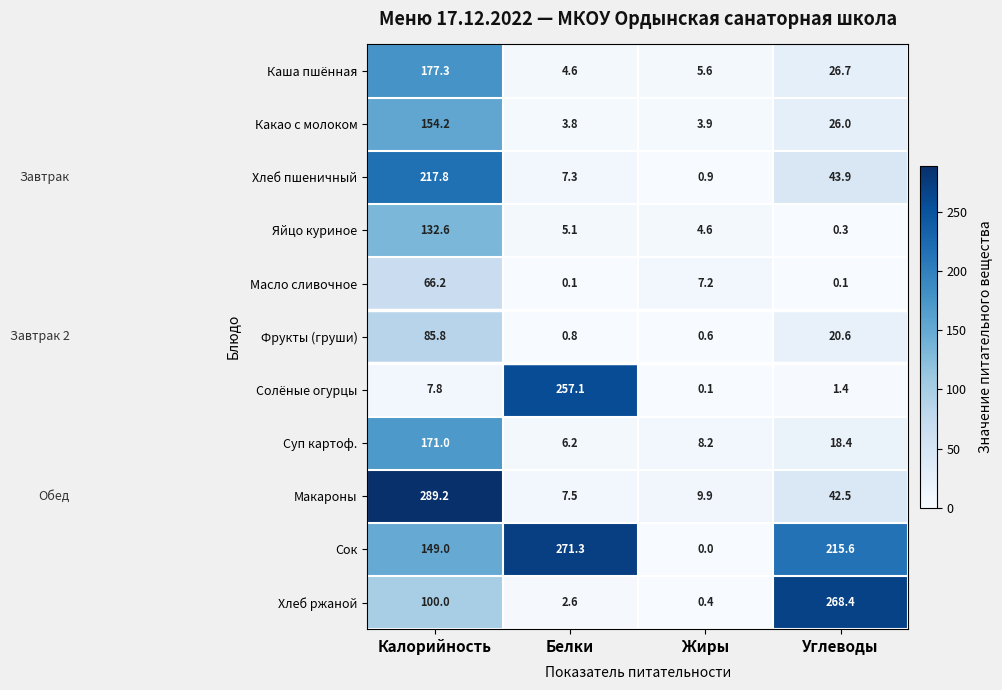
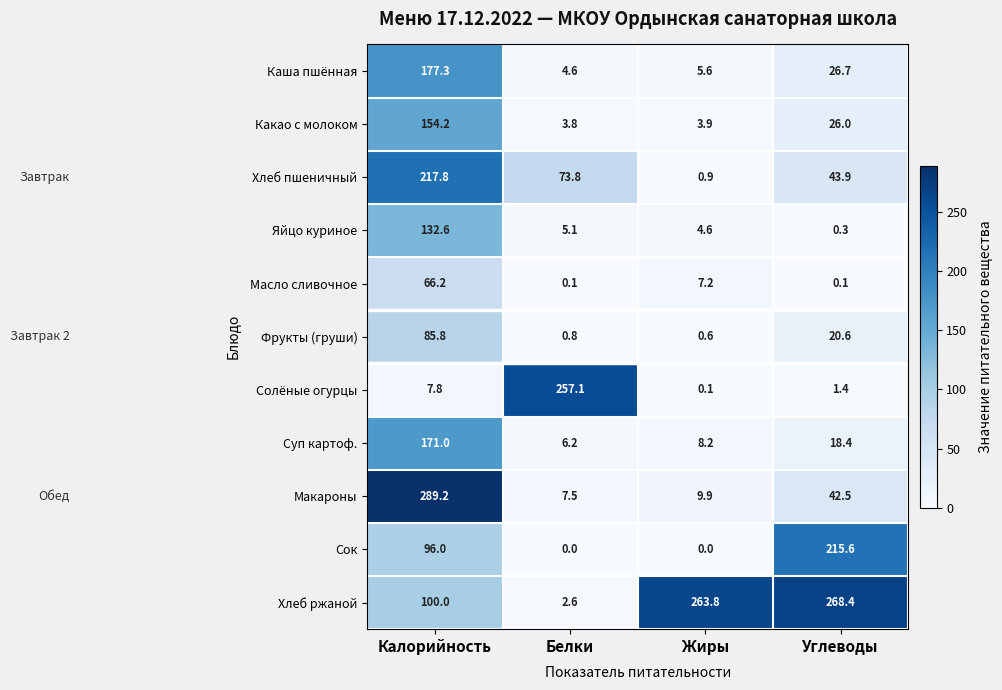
Хлеб пшеничный, Белки: 7.3 -> 73.8
Сок, Калорийность: 149.0 -> 96.0
Сок, Белки: 271.3 -> 0.0
Хлеб ржаной, Жиры: 0.4 -> 263.8
